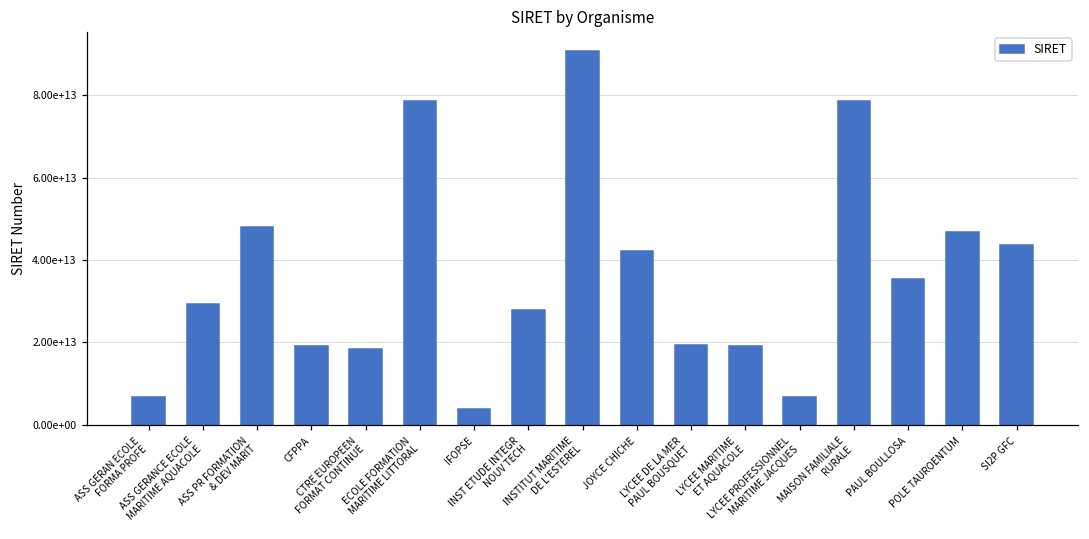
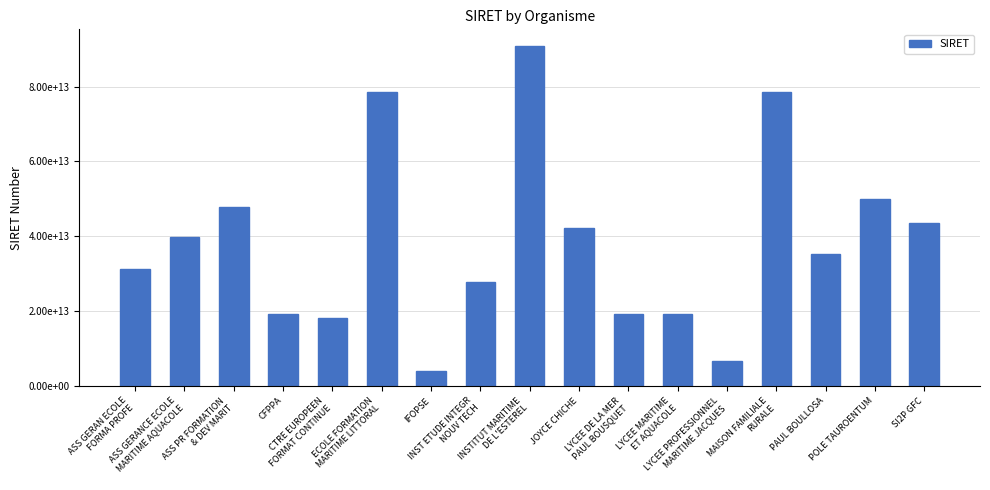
ASS GERAN ECOLE FORMA PROFE: 7000000000000 -> 31000000000000
ASS GERANCE ECOLE MARITIME AQUACOLE: 29000000000000 -> 40000000000000
POLE TAUROENTUM: 47000000000000 -> 50000000000000
